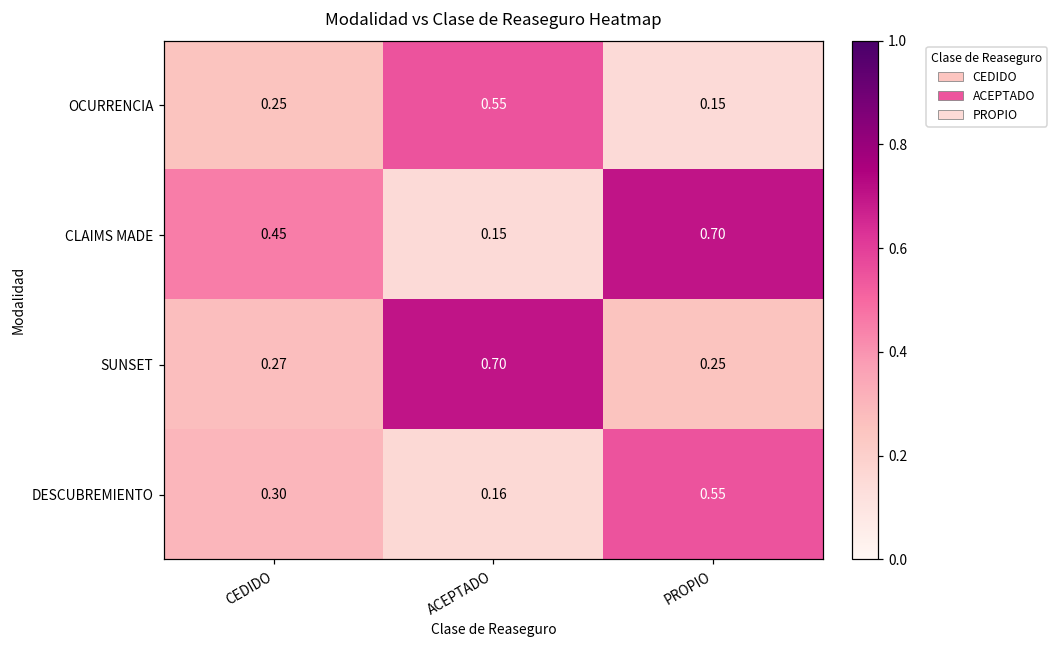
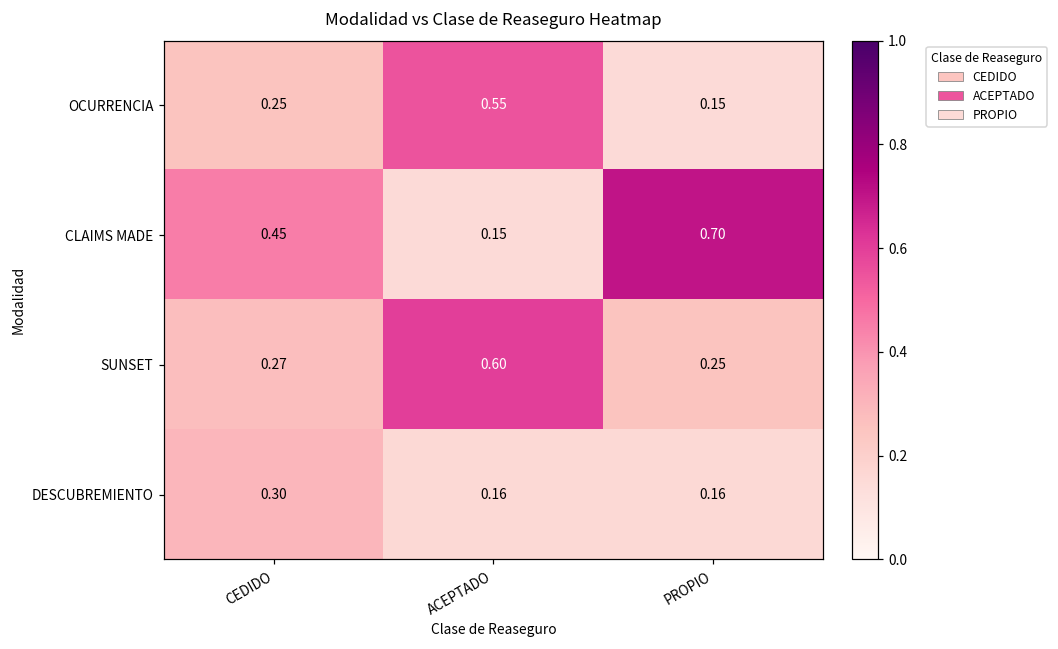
SUNSET, ACEPTADO: 0.70 -> 0.60
DESCUBREMIENTO, PROPIO: 0.55 -> 0.16
